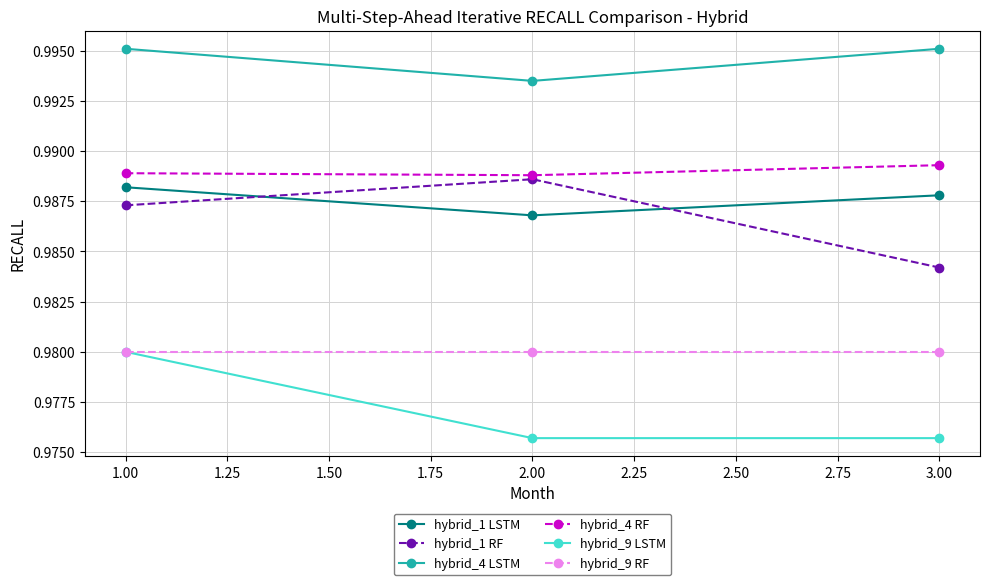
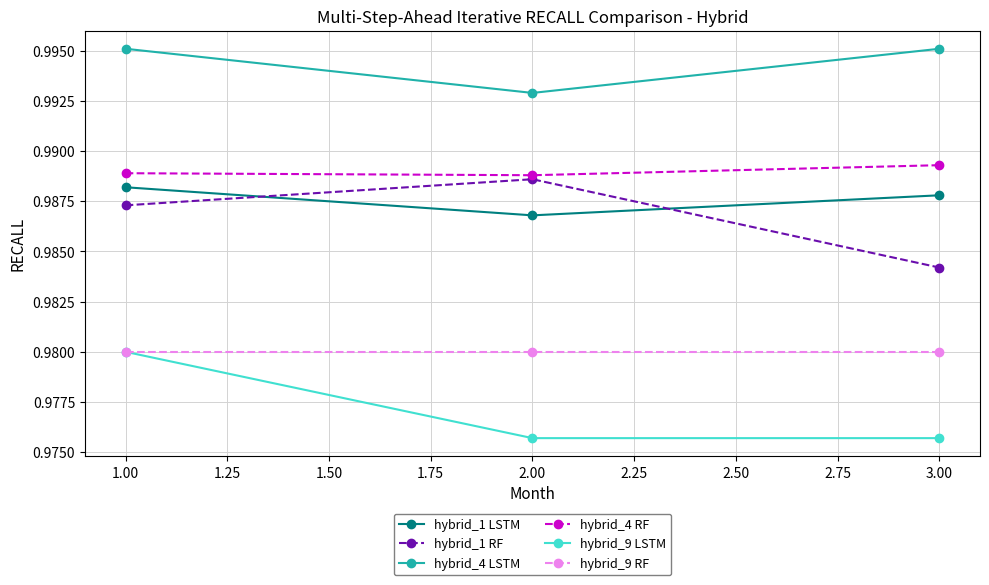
hybrid_4 LSTM, 2.00: 0.9935 -> 0.9929
